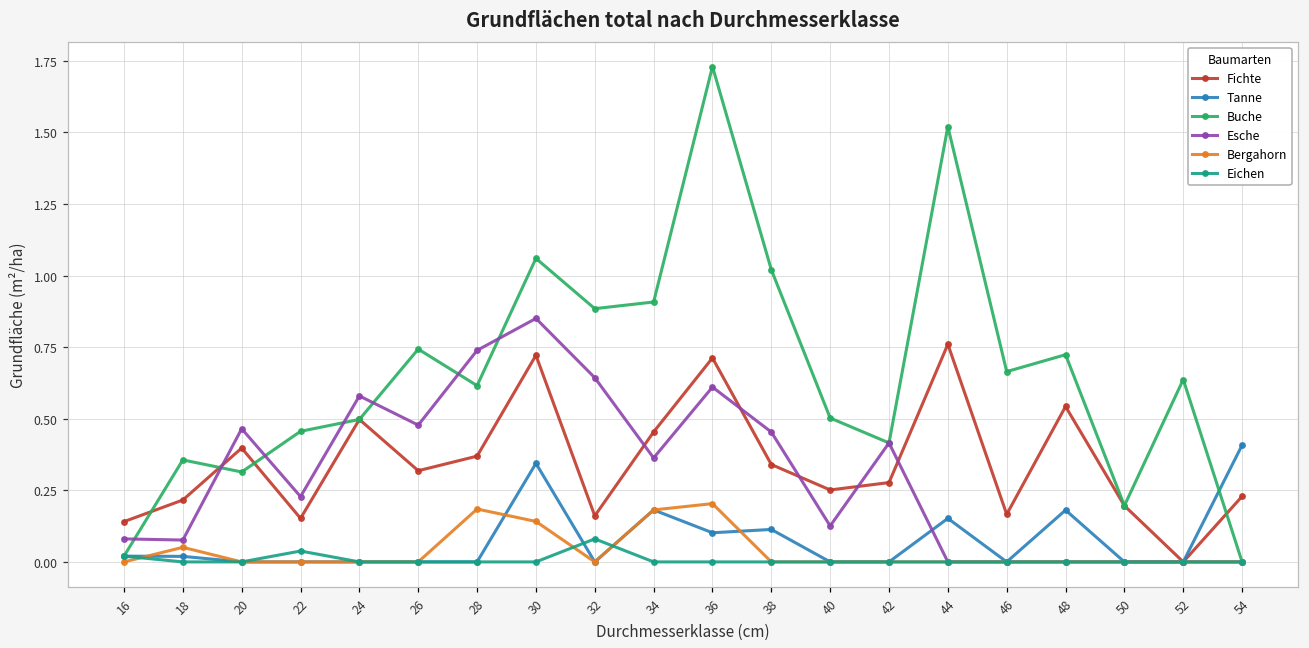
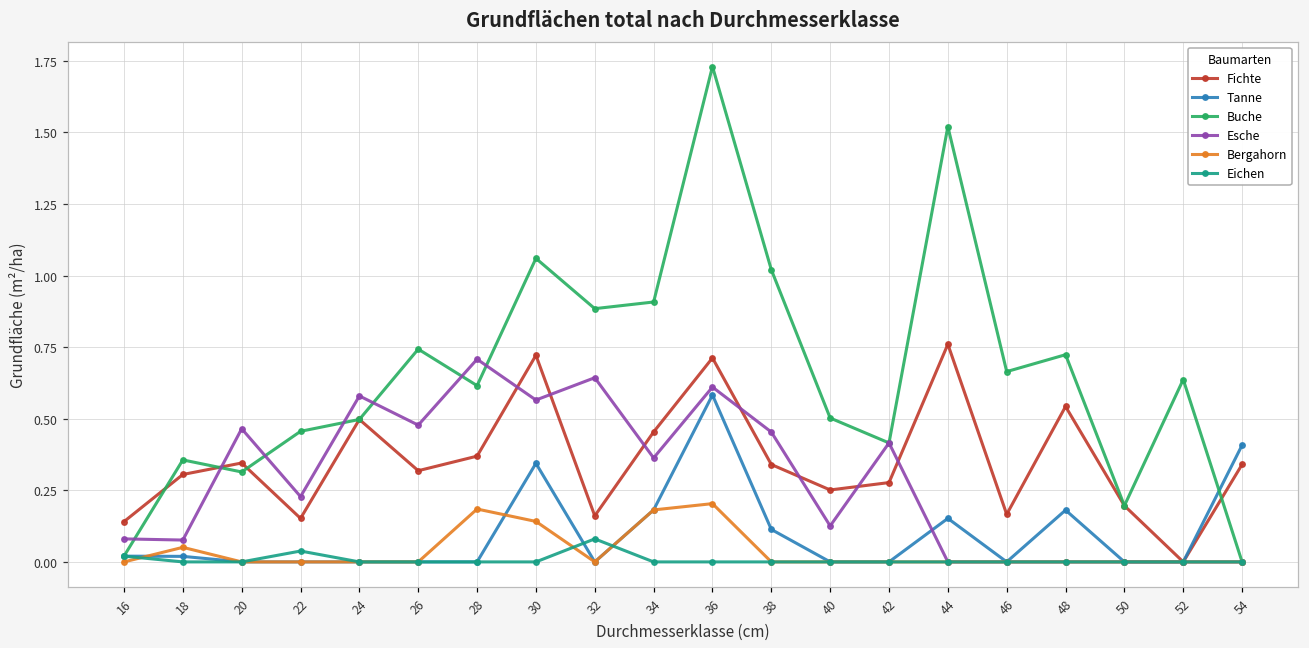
Fichte, 18: 0.22 -> 0.31
Fichte, 20: 0.40 -> 0.35
Esche, 28: 0.74 -> 0.71
Esche, 30: 0.85 -> 0.57
Tanne, 36: 0.10 -> 0.58
Fichte, 54: 0.23 -> 0.34
